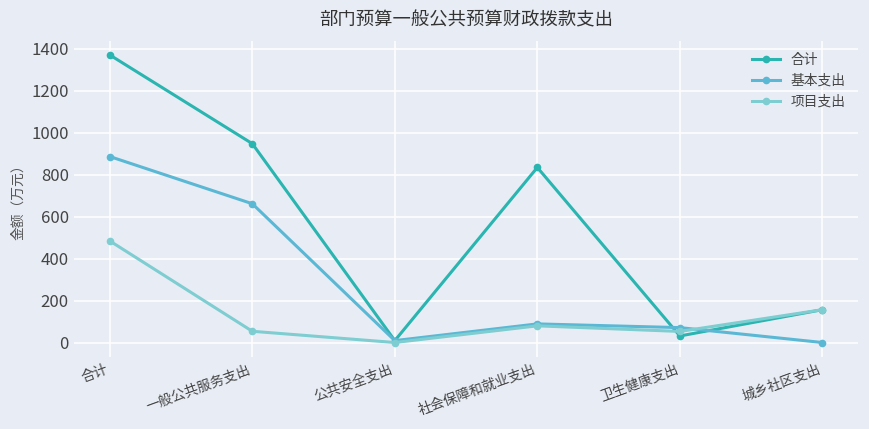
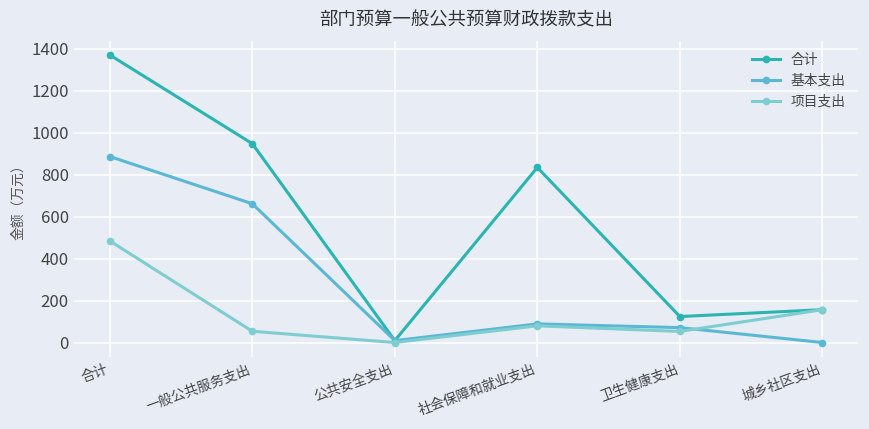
合计, 卫生健康支出: 30 -> 120
